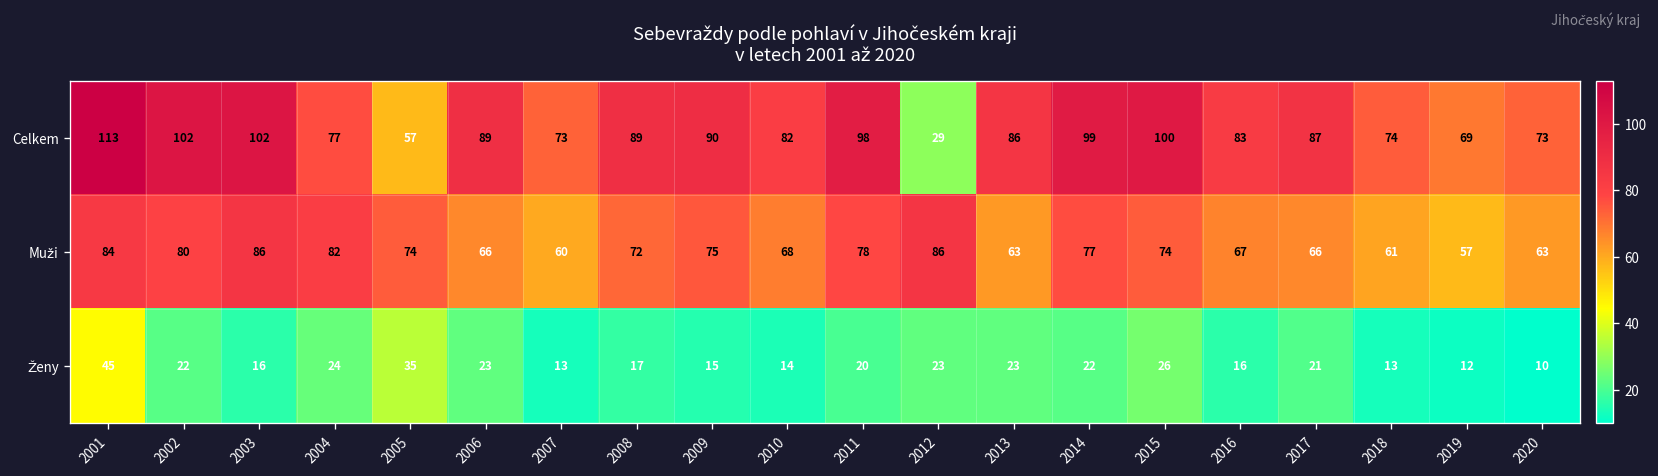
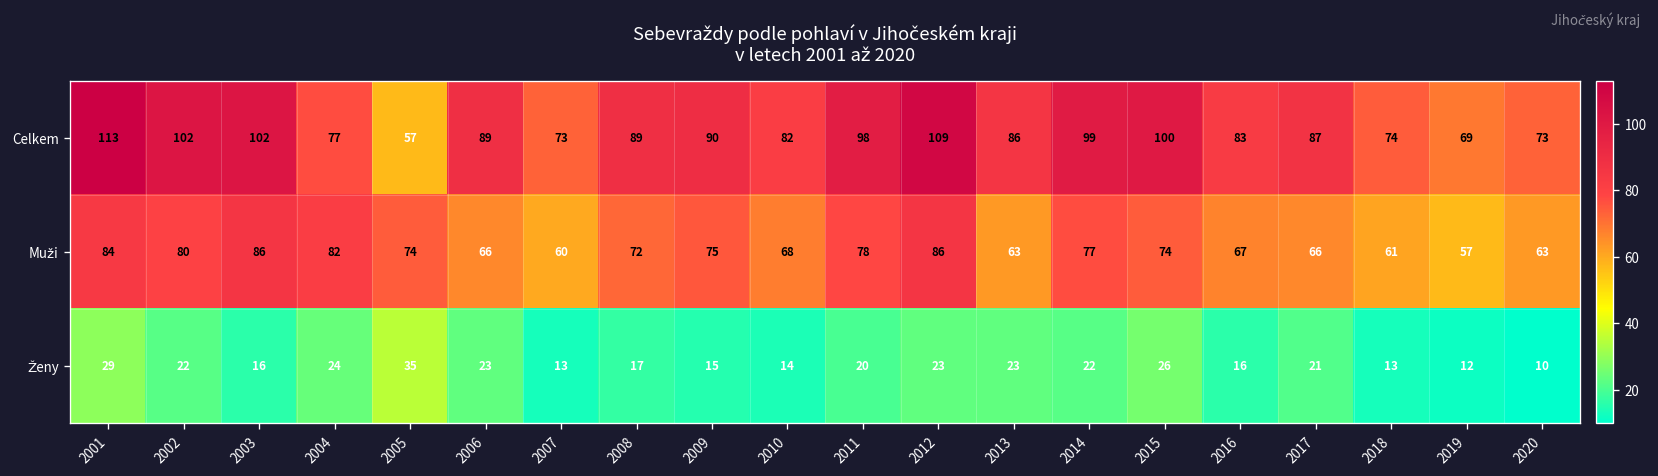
Celkem, 2012: 29 -> 109
Ženy, 2001: 45 -> 29
